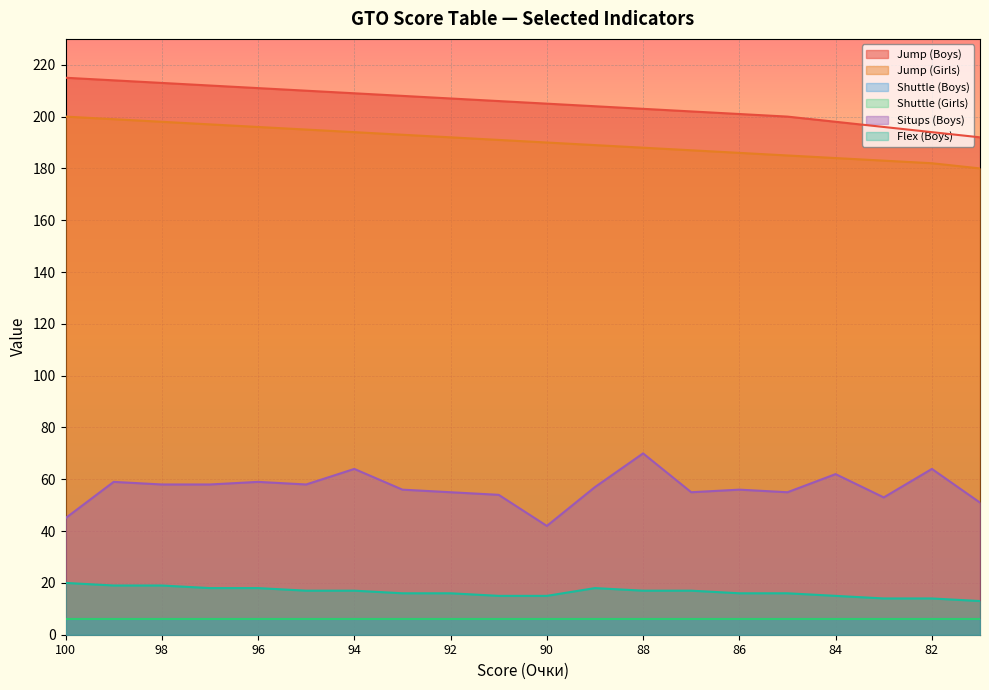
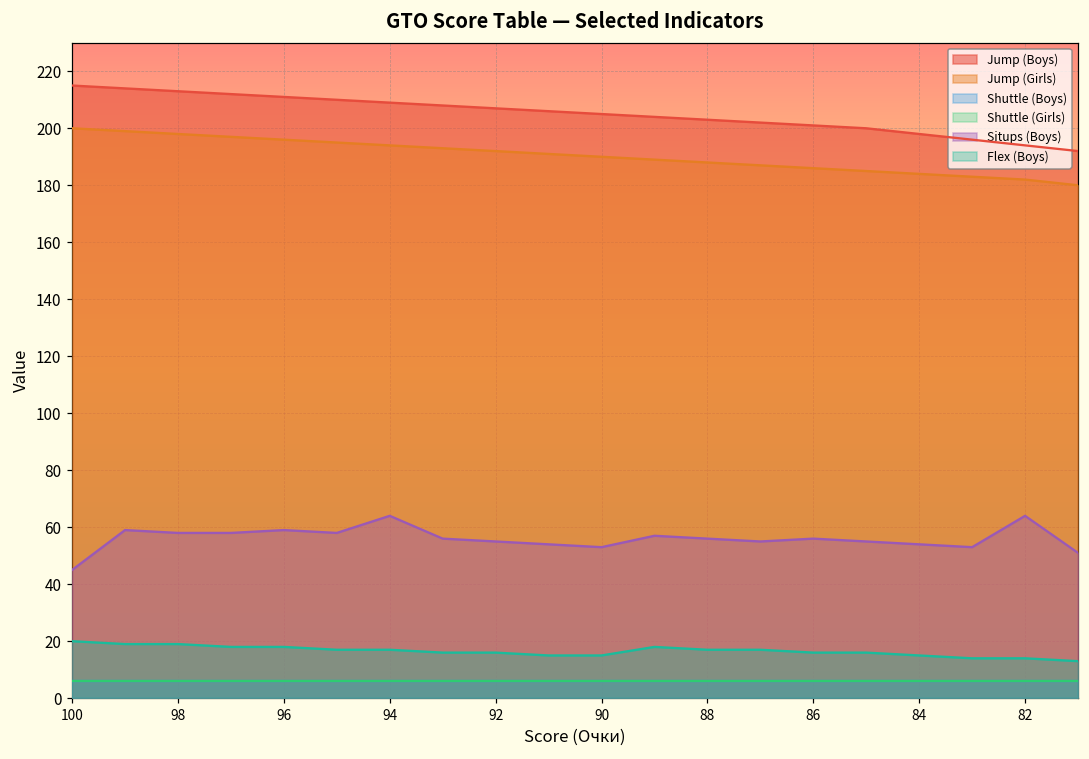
Situps (Boys), 90: 42 -> 53
Situps (Boys), 88: 70 -> 56
Situps (Boys), 84: 62 -> 54
